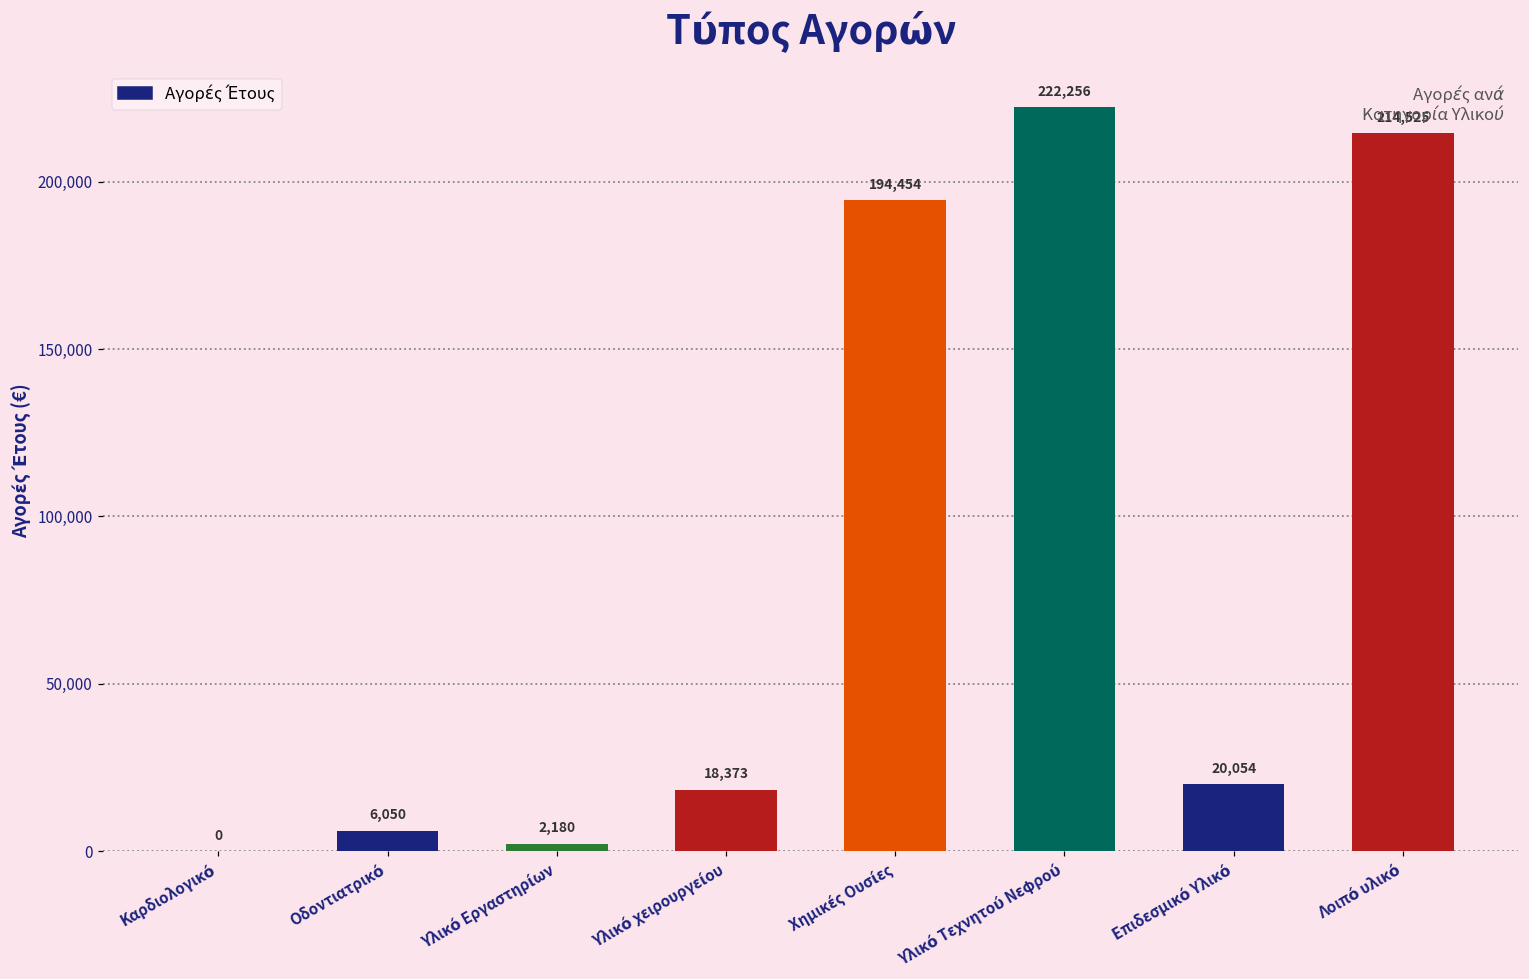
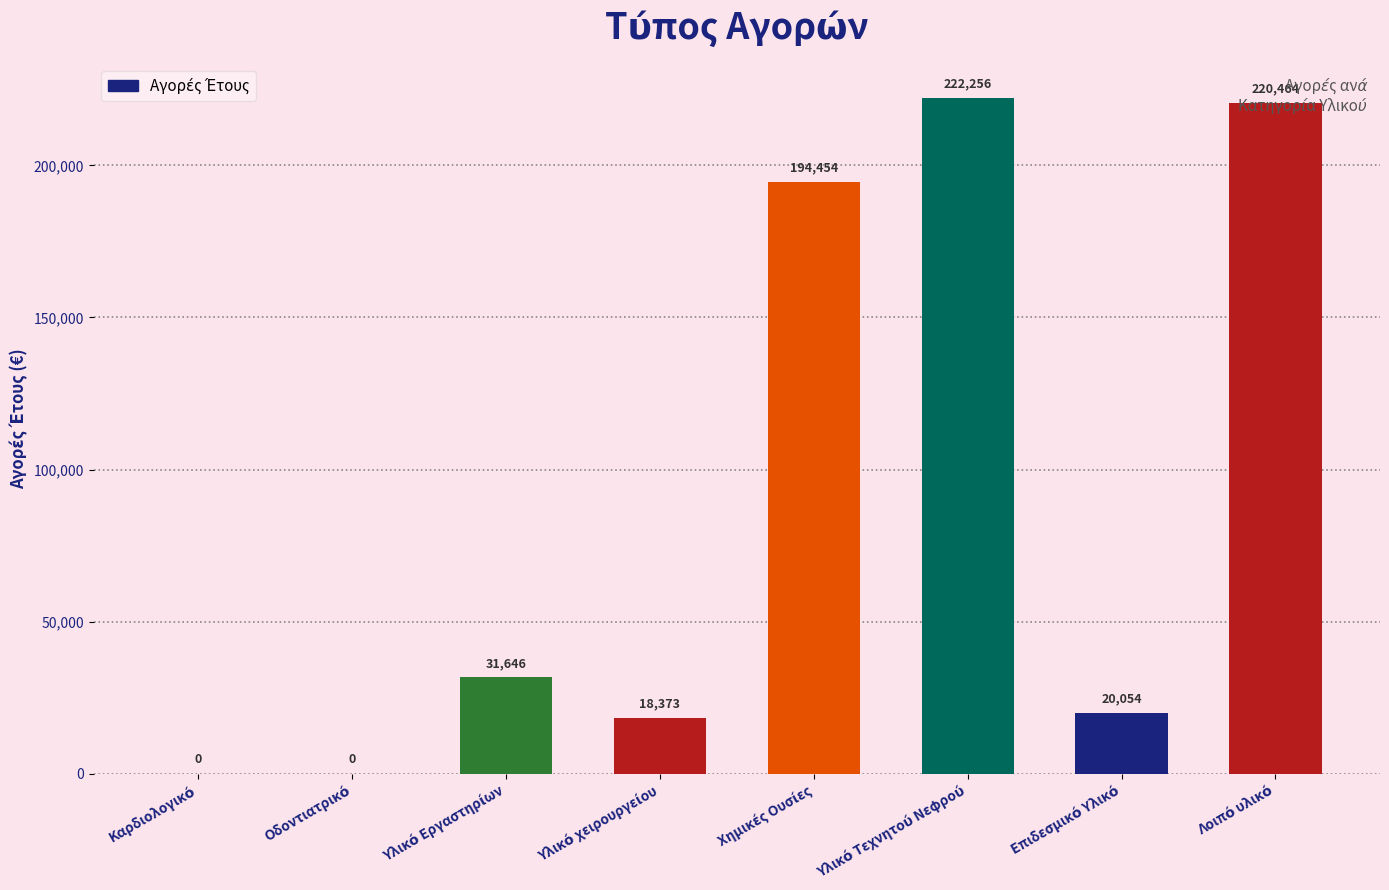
Οδοντιατρικό: 6,050 -> 0
Υλικό Εργαστηρίων: 2,180 -> 31,646
Λοιπό υλικό: 214,525 -> 220,464
